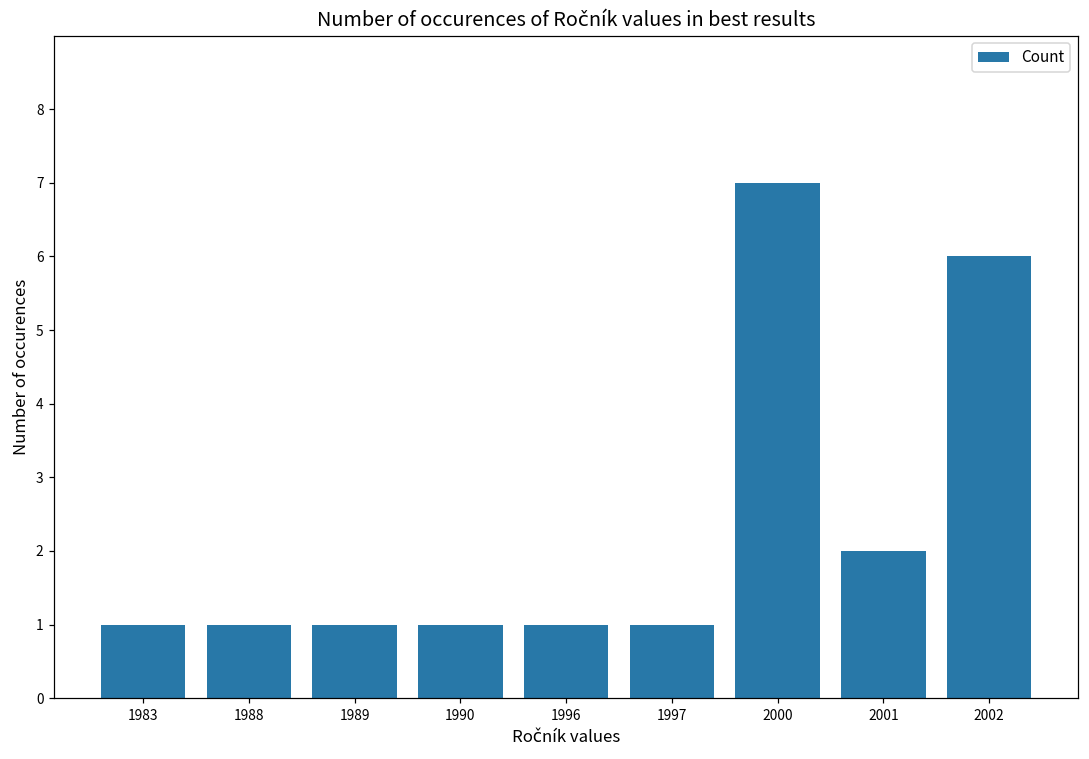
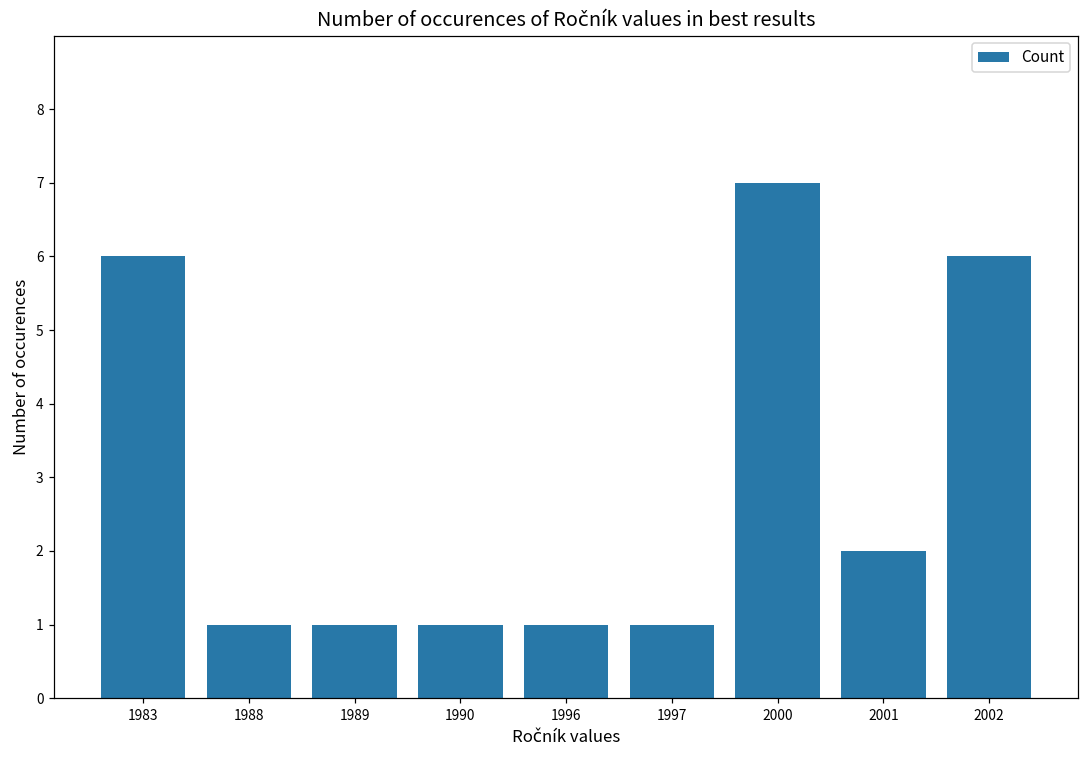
1983: 1 -> 6
